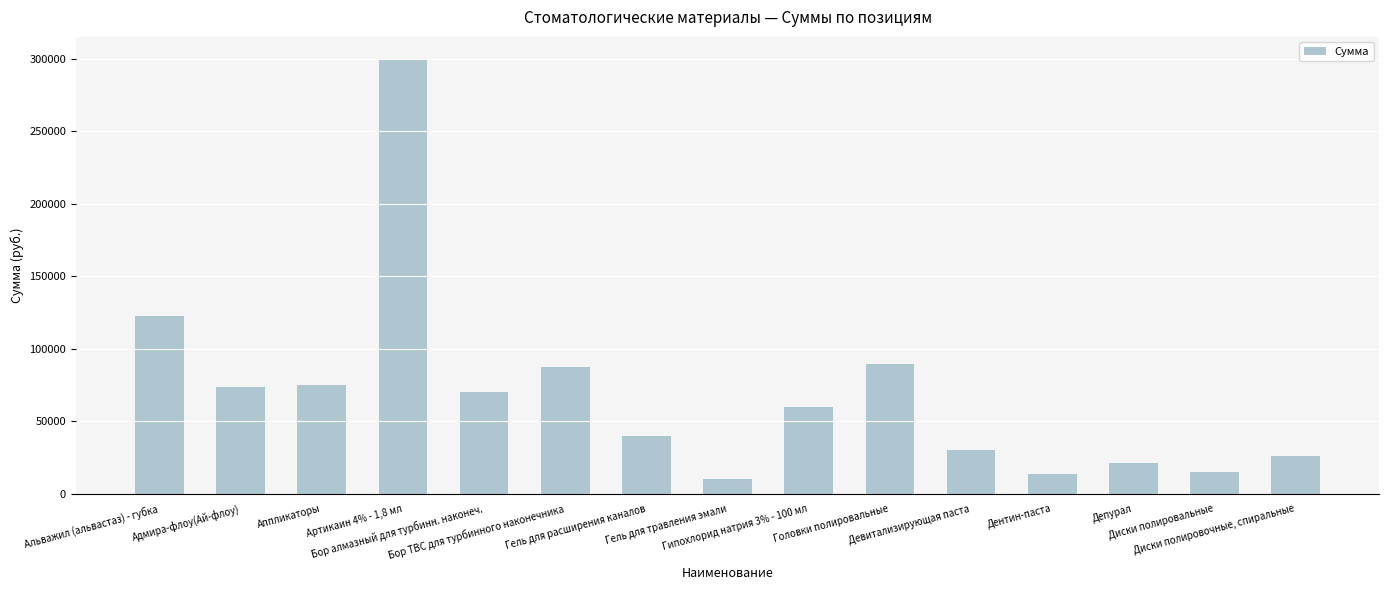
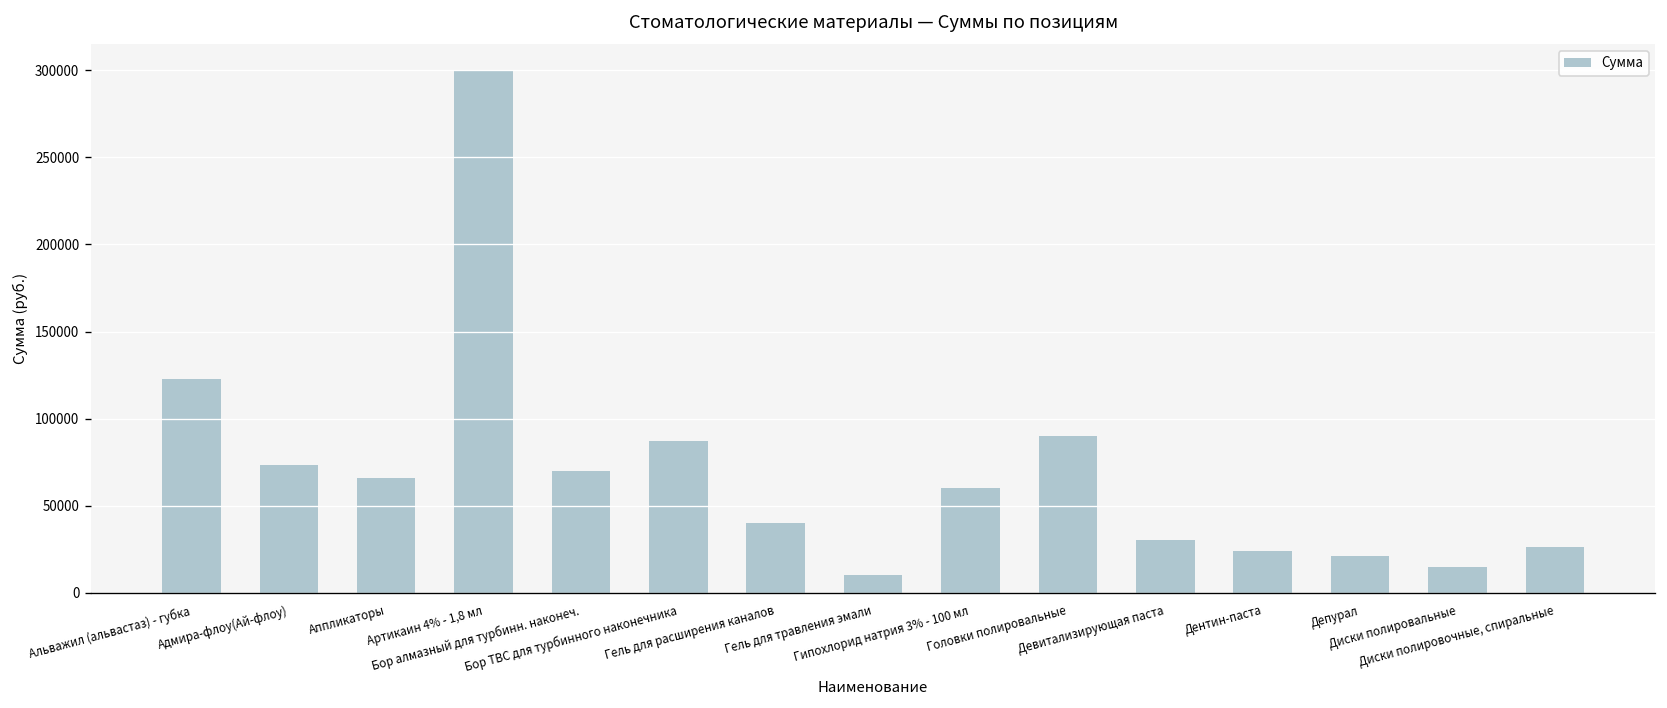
Аппликаторы: 75000 -> 66000
Дентин-паста: 14000 -> 24000
